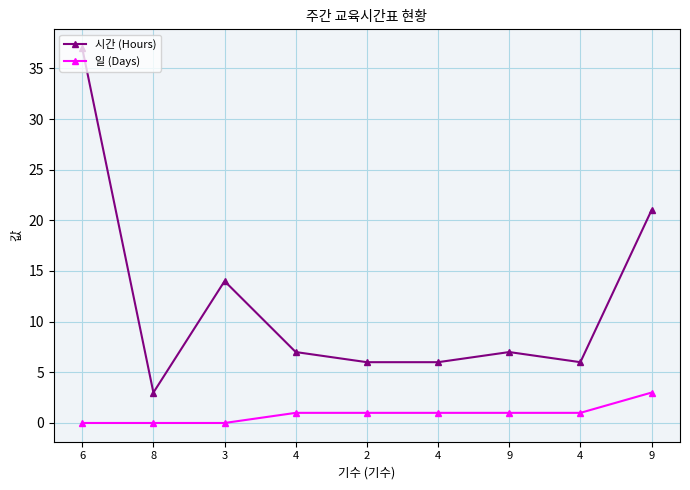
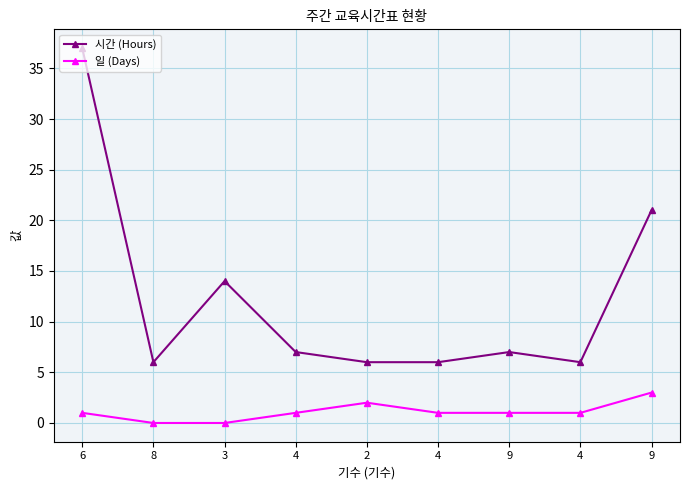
일 (Days), 6: 0 -> 1
시간 (Hours), 8: 3 -> 6
일 (Days), 2: 1 -> 2
